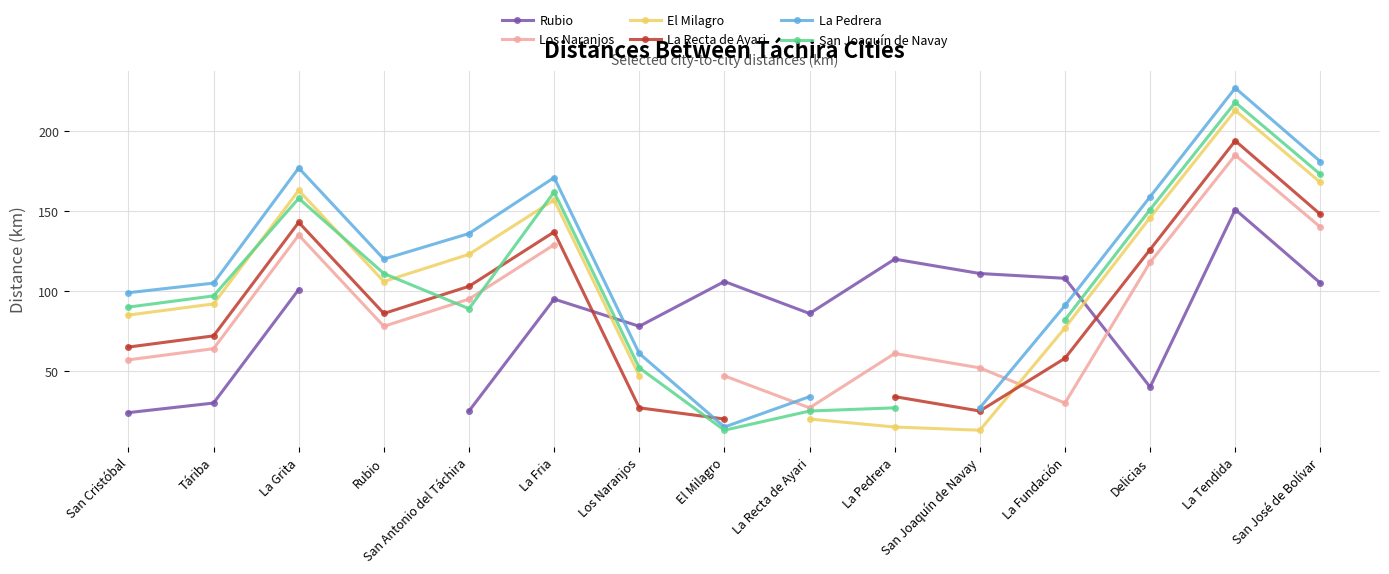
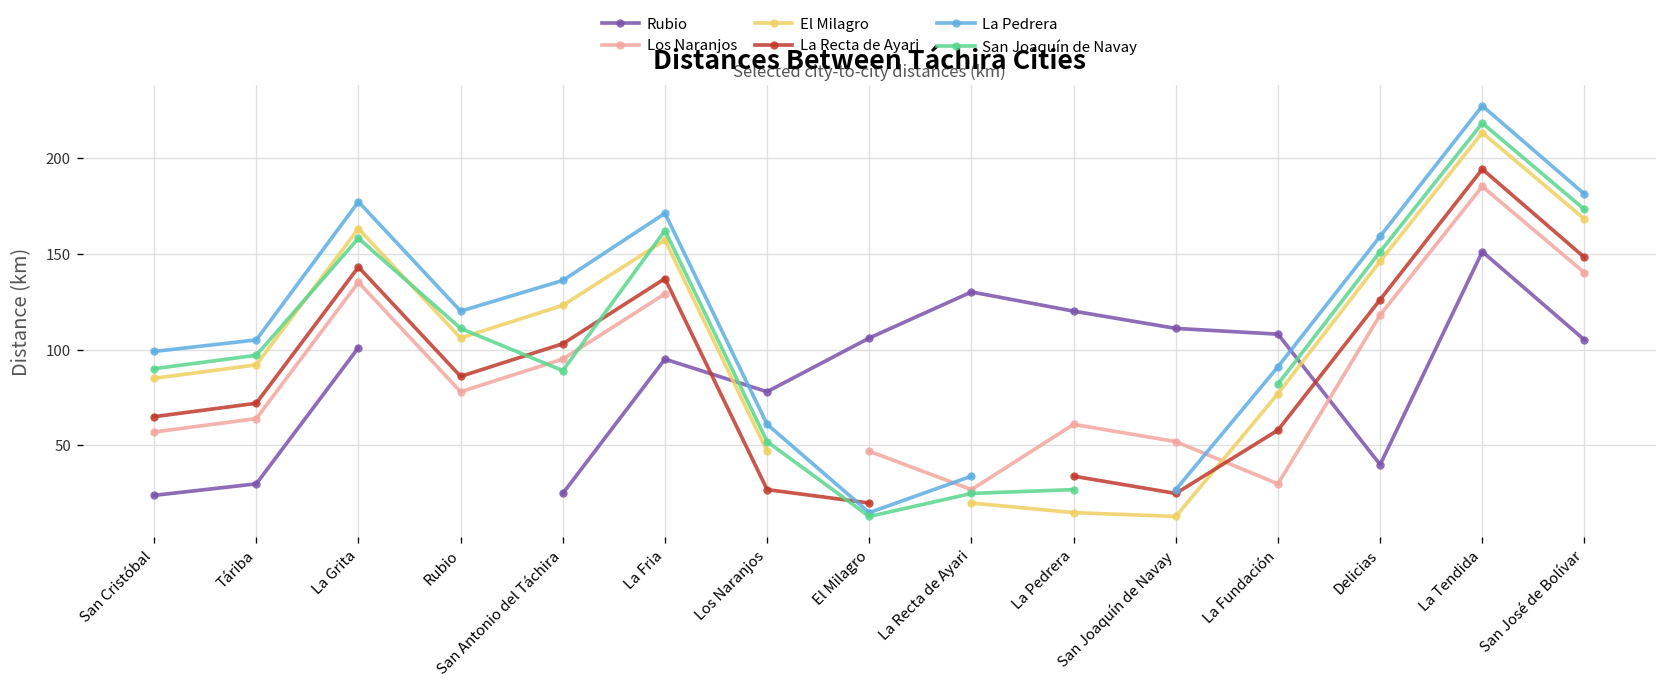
Rubio, La Recta de Ayari: 86 -> 130
